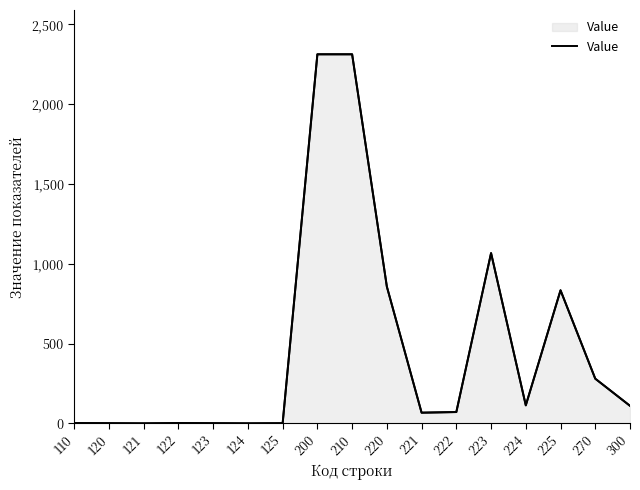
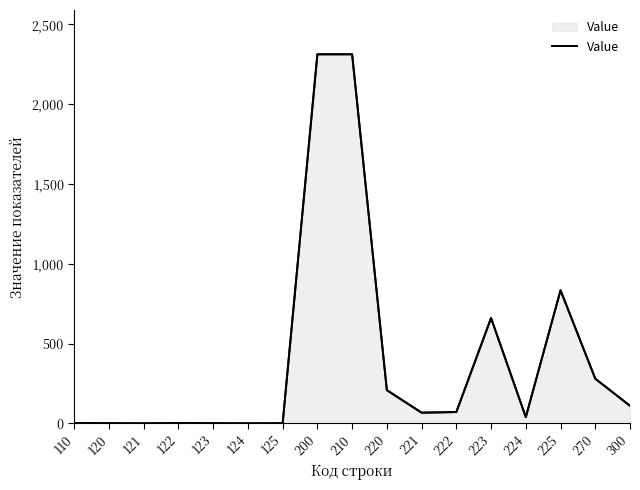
220: 860 -> 210
223: 1,070 -> 660
224: 110 -> 40
